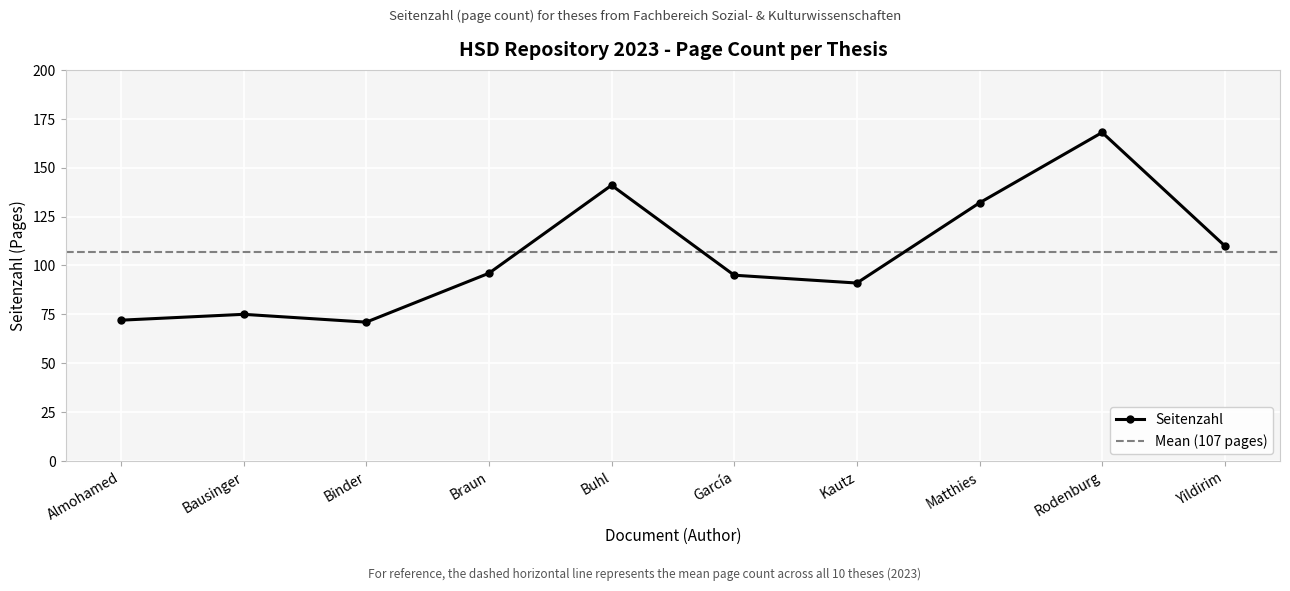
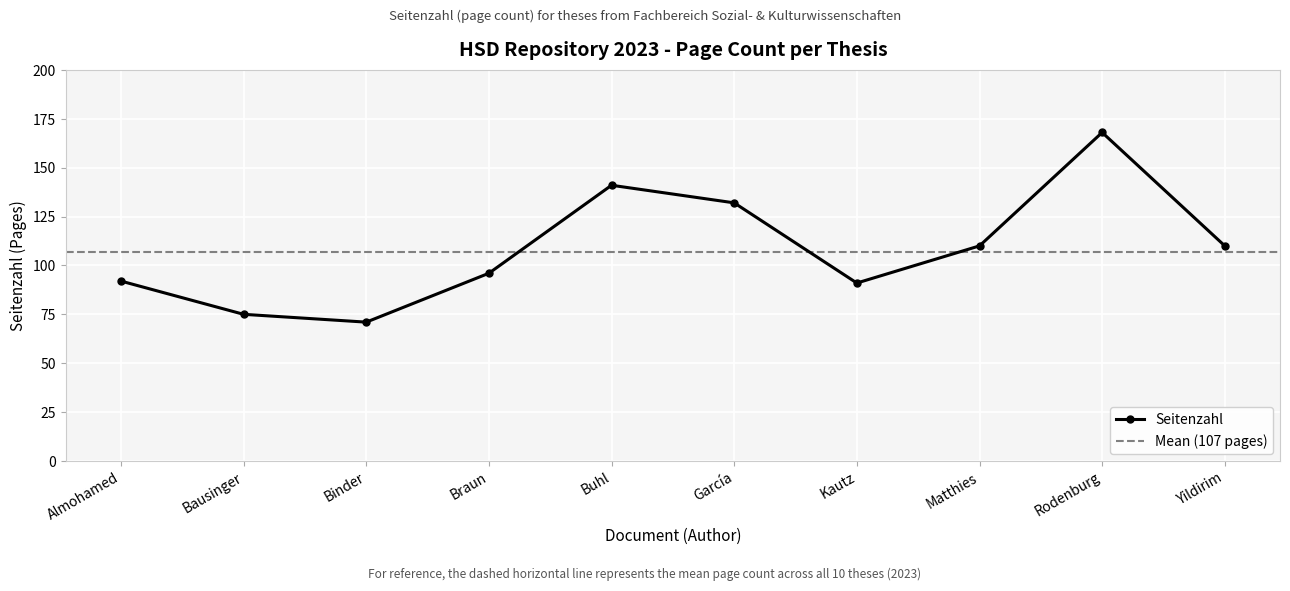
Almohamed: 72 -> 92
García: 95 -> 132
Matthies: 132 -> 110
